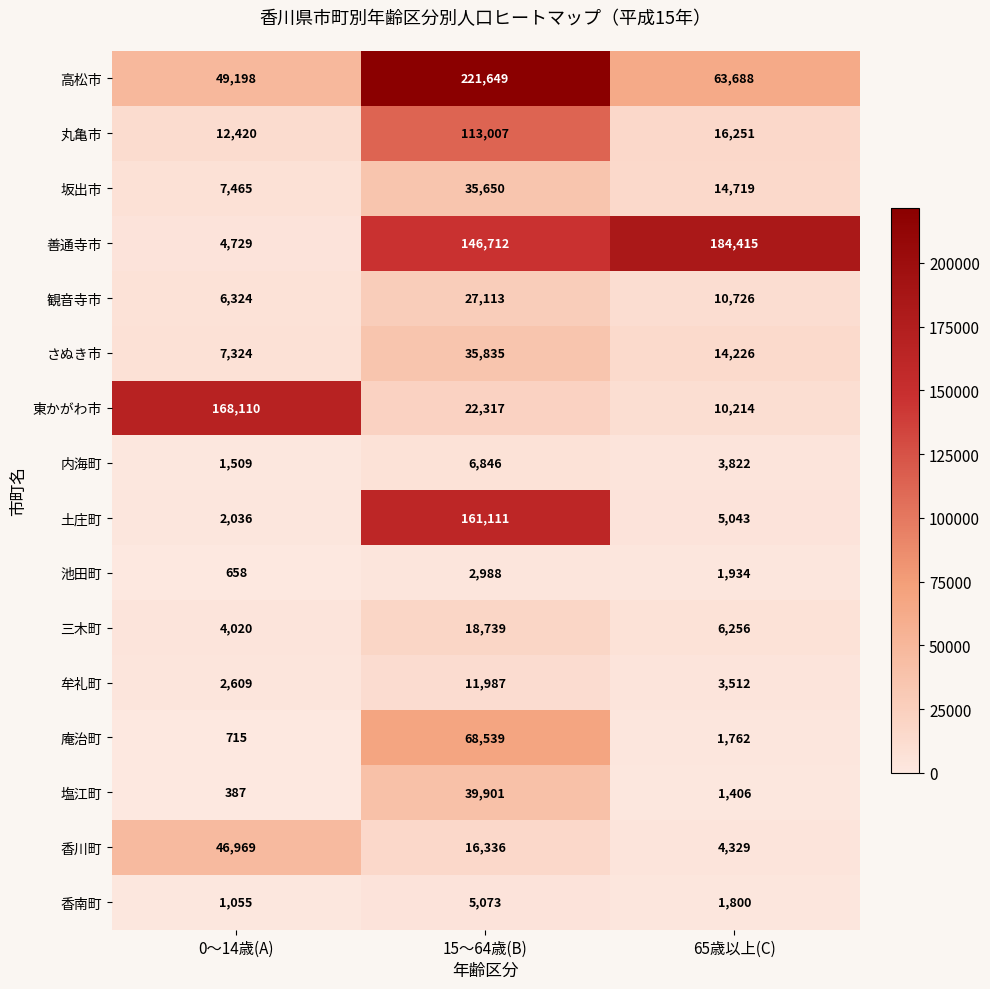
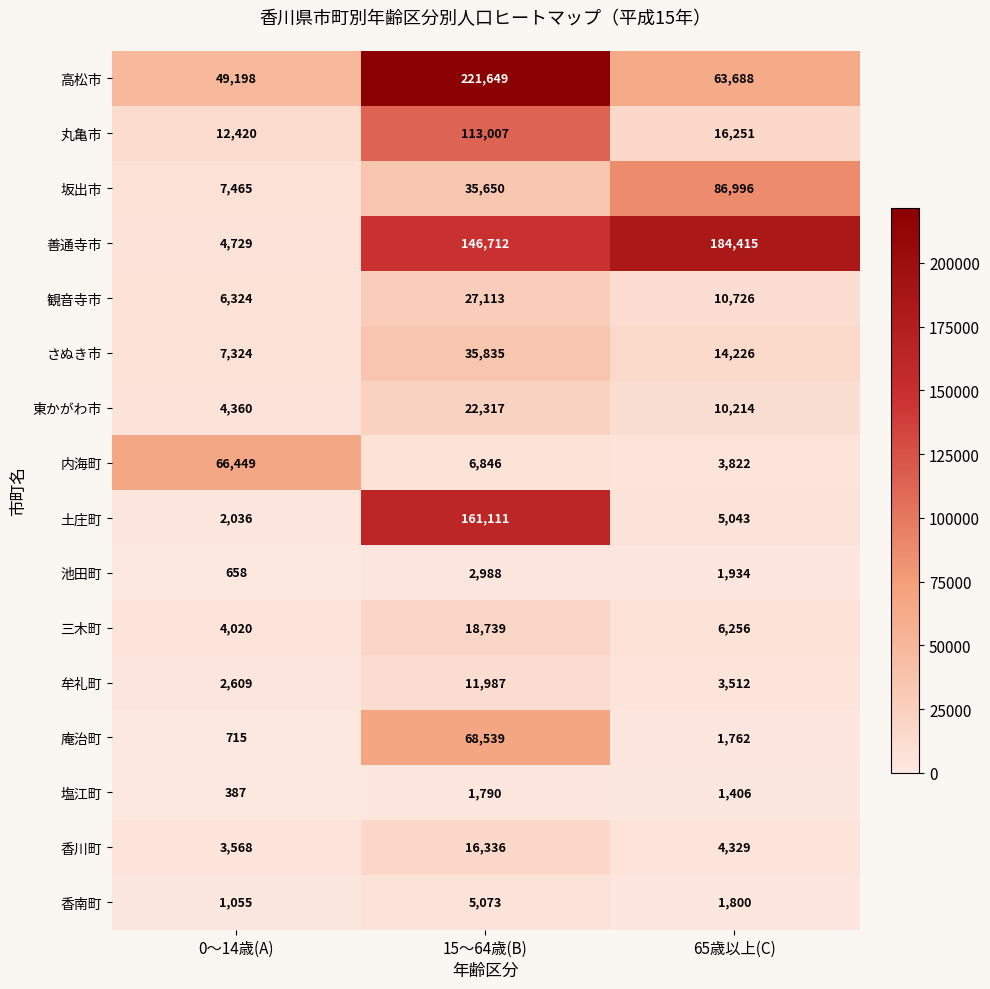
坂出市, 65歳以上(C): 14,719 -> 86,996
東かがわ市, 0～14歳(A): 168,110 -> 4,360
内海町, 0～14歳(A): 1,509 -> 66,449
塩江町, 15～64歳(B): 39,901 -> 1,790
香川町, 0～14歳(A): 46,969 -> 3,568
